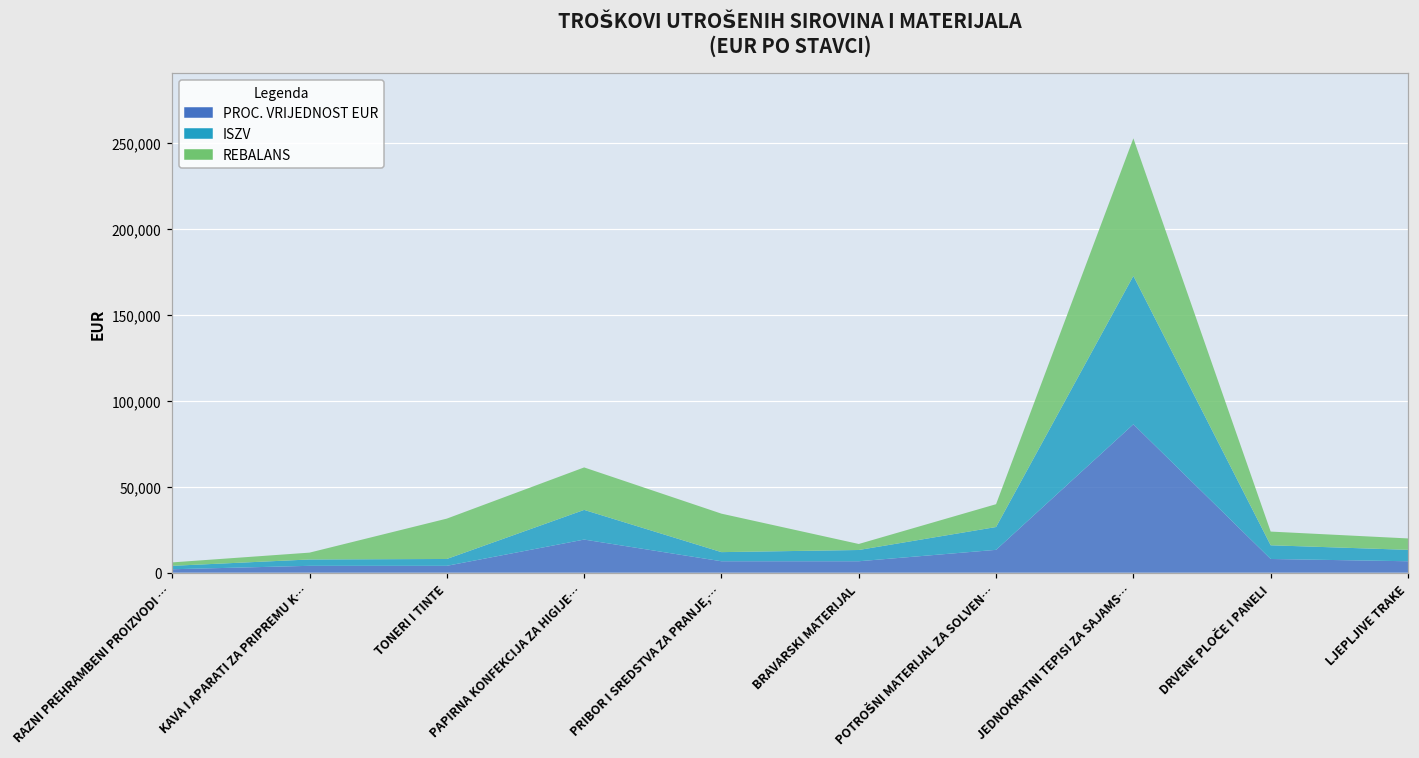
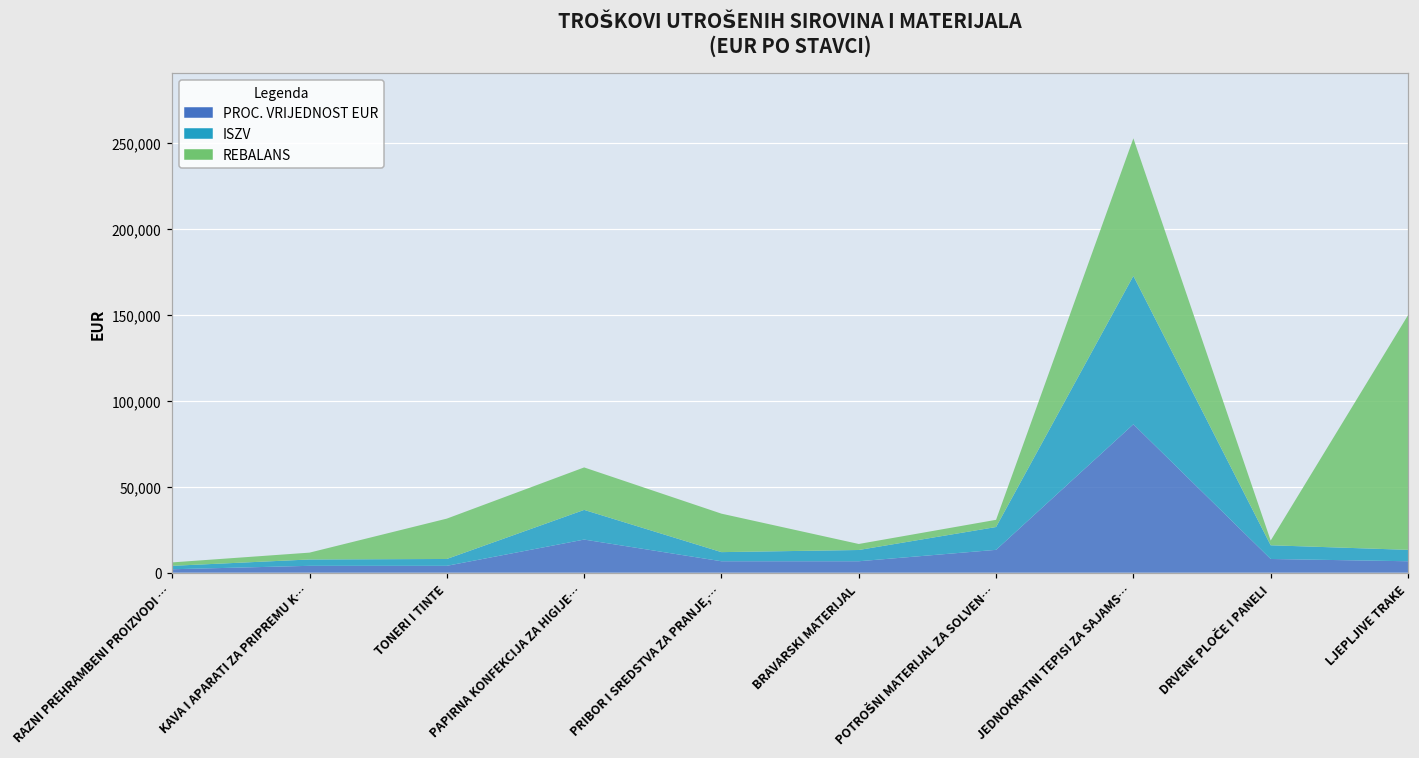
REBALANS, POTROŠNI MATERIJAL ZA SOLVEN…: 13,000 -> 4,000
REBALANS, DRVENE PLOČE I PANELI: 8,000 -> 3,000
REBALANS, LJEPLJIVE TRAKE: 7,000 -> 136,000
